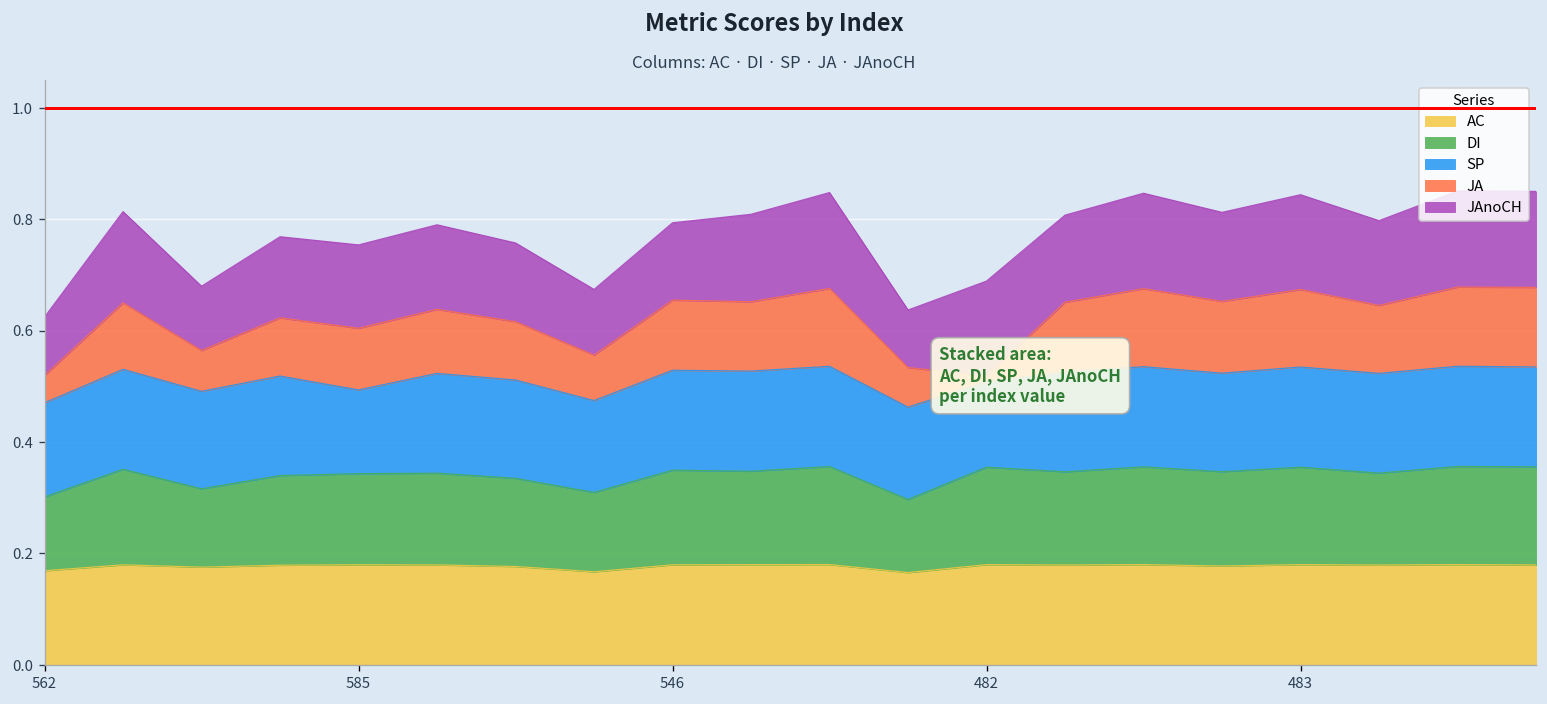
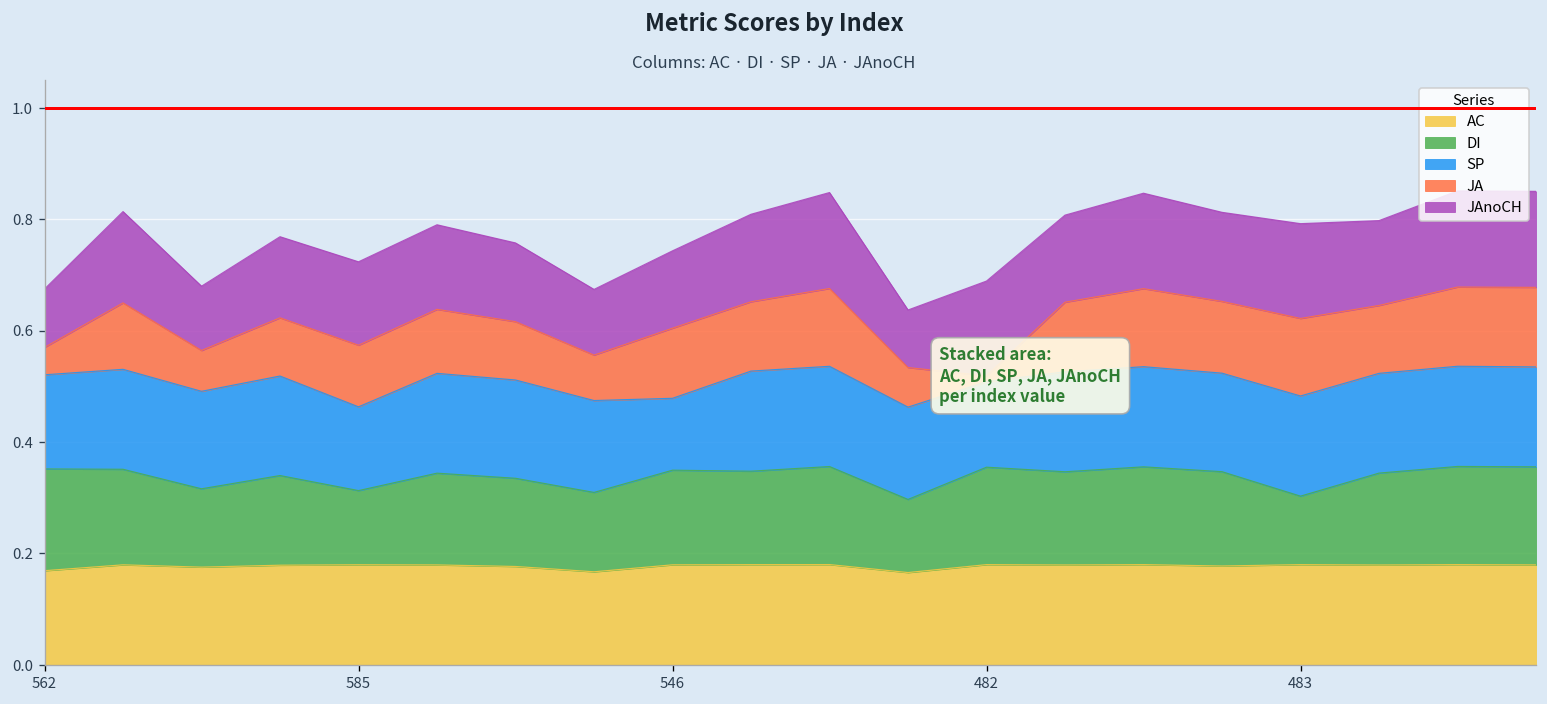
DI, 562: 0.13 -> 0.18
DI, 585: 0.16 -> 0.13
SP, 546: 0.18 -> 0.13
DI, 483: 0.17 -> 0.12
